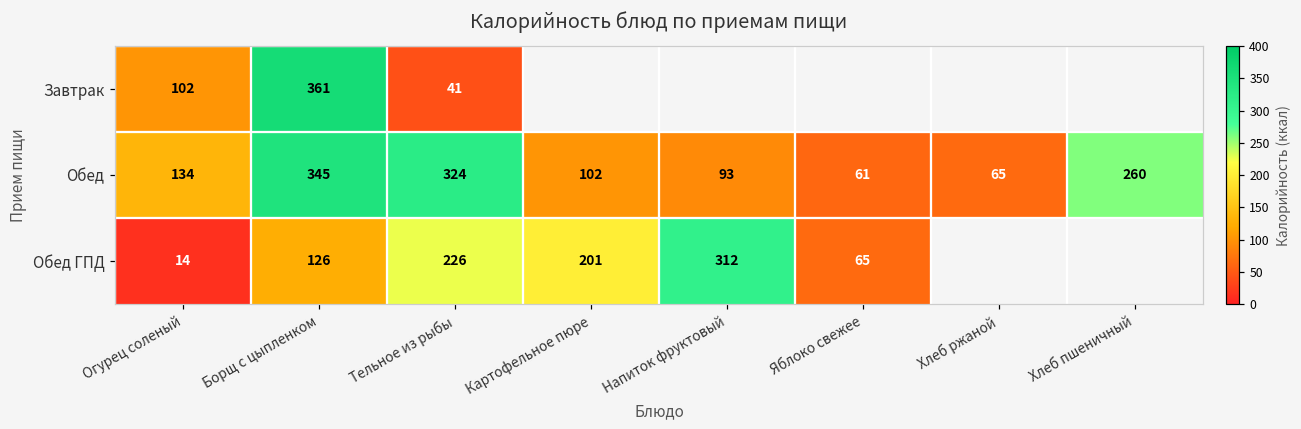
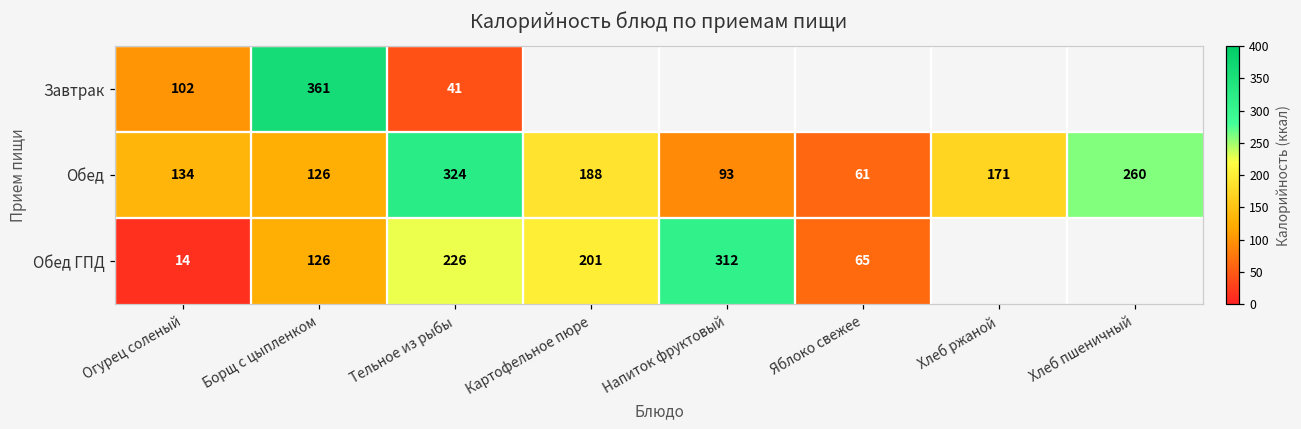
Обед, Борщ с цыпленком: 345 -> 126
Обед, Картофельное пюре: 102 -> 188
Обед, Хлеб ржаной: 65 -> 171
